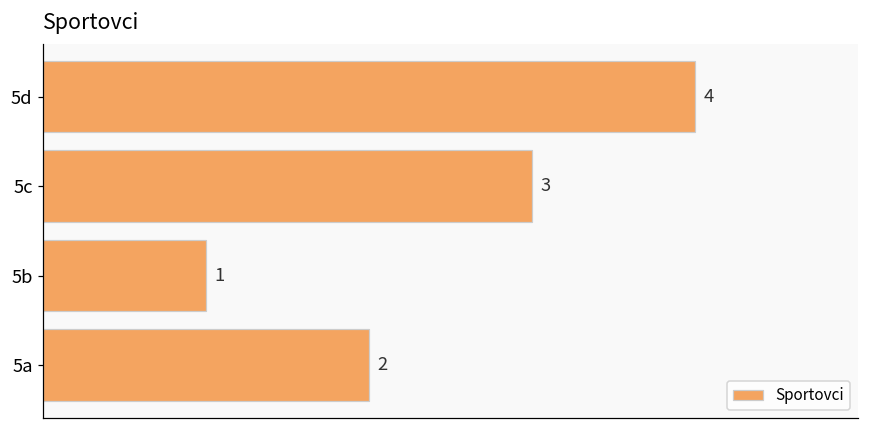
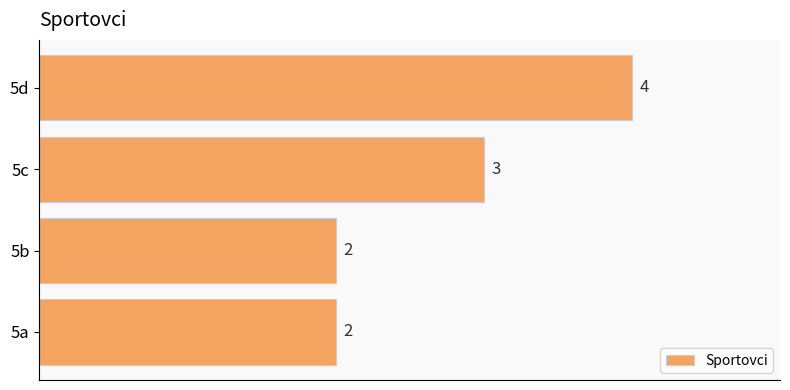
5b: 1 -> 2
